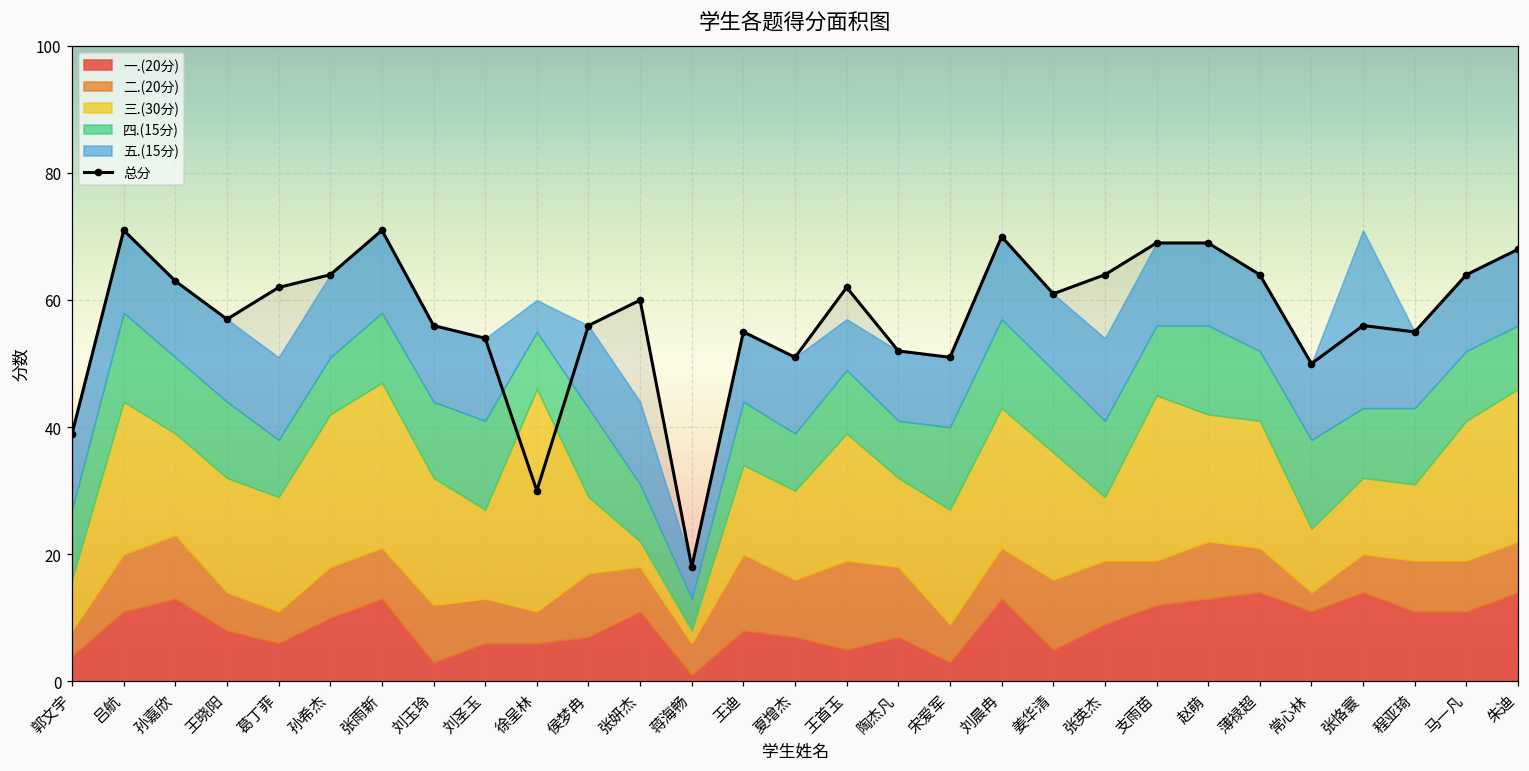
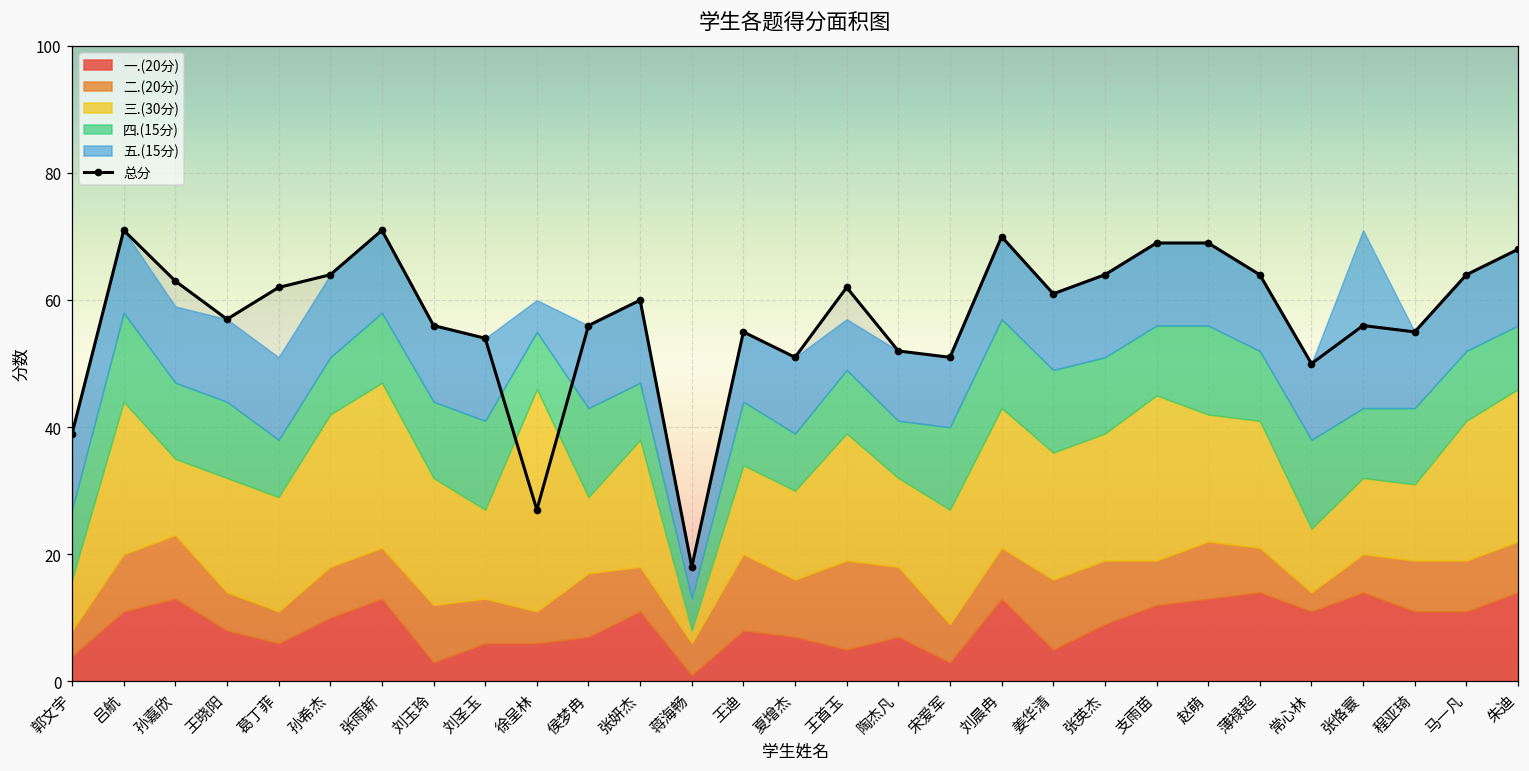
三.(30分), 孙嘉欣: 16 -> 12
总分, 徐呈林: 30 -> 27
三.(30分), 张妍杰: 4 -> 20
三.(30分), 张英杰: 10 -> 20
